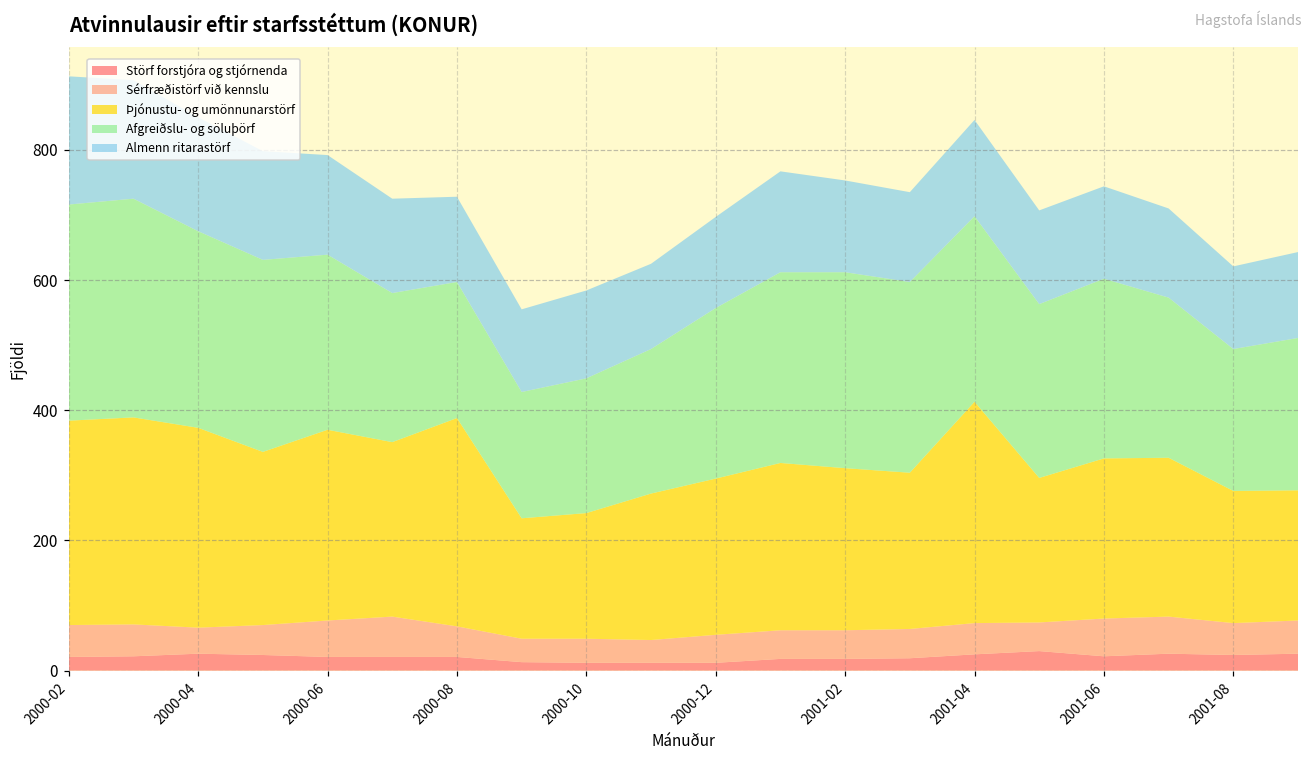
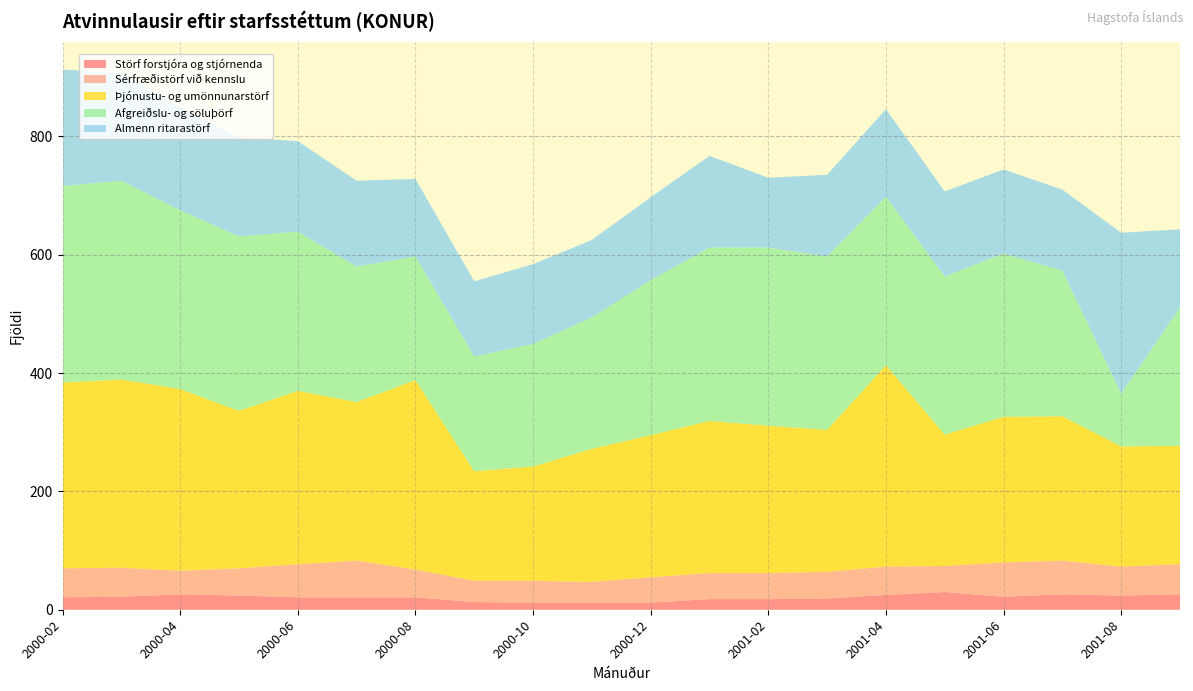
Almenn ritarastörf, 2001-02: 140 -> 120
Afgreiðslu- og söluþörf, 2001-08: 220 -> 90
Almenn ritarastörf, 2001-08: 130 -> 270
